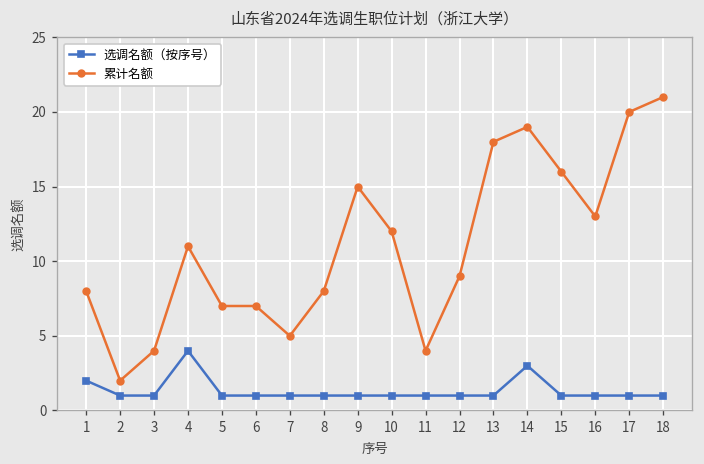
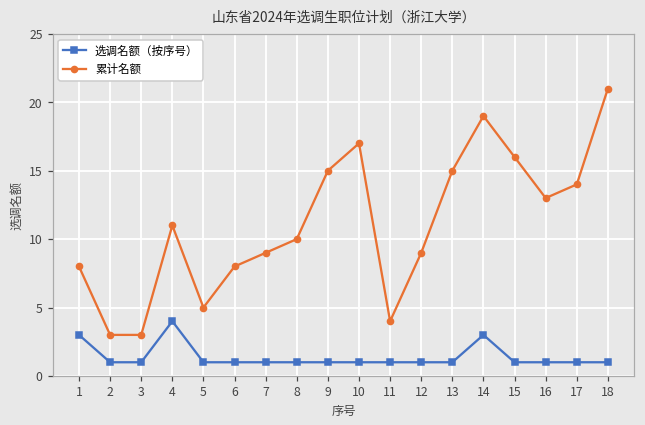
选调名额（按序号）, 1: 2 -> 3
累计名额, 2: 2 -> 3
累计名额, 3: 4 -> 3
累计名额, 5: 7 -> 5
累计名额, 6: 7 -> 8
累计名额, 7: 5 -> 9
累计名额, 8: 8 -> 10
累计名额, 10: 12 -> 17
累计名额, 13: 18 -> 15
累计名额, 17: 20 -> 14
